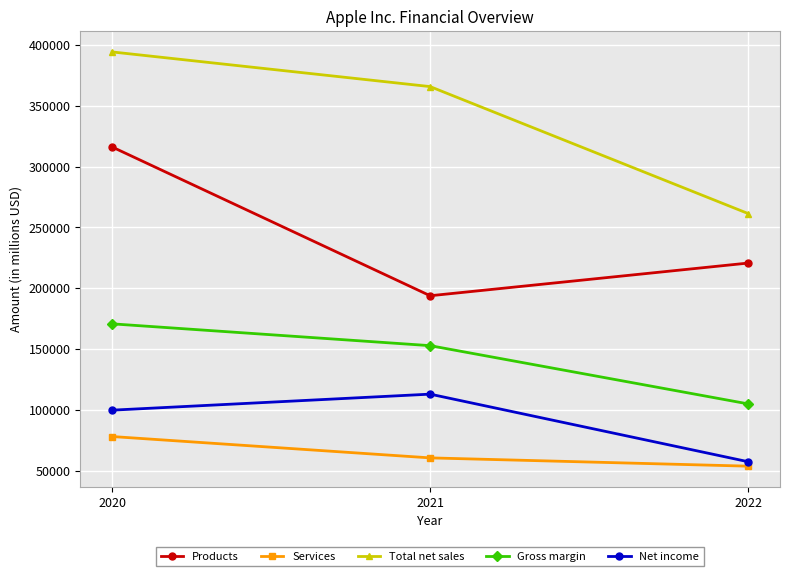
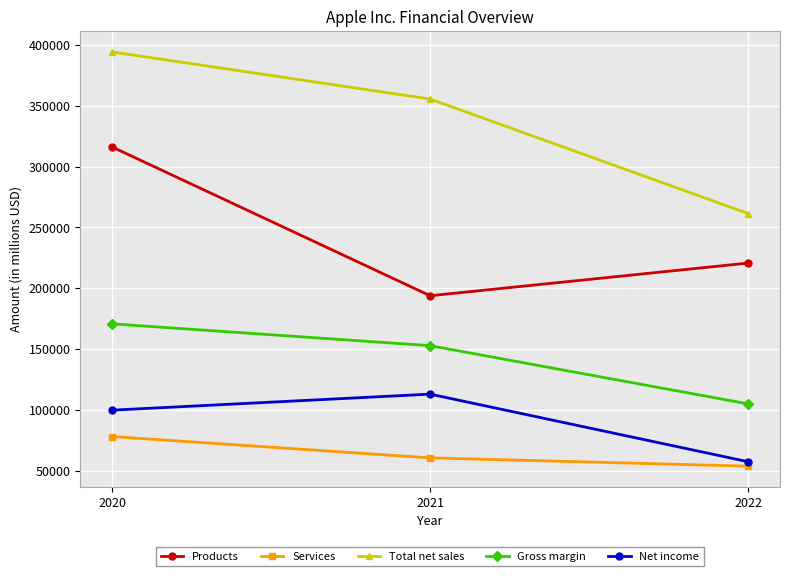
Total net sales, 2021: 366000 -> 356000
